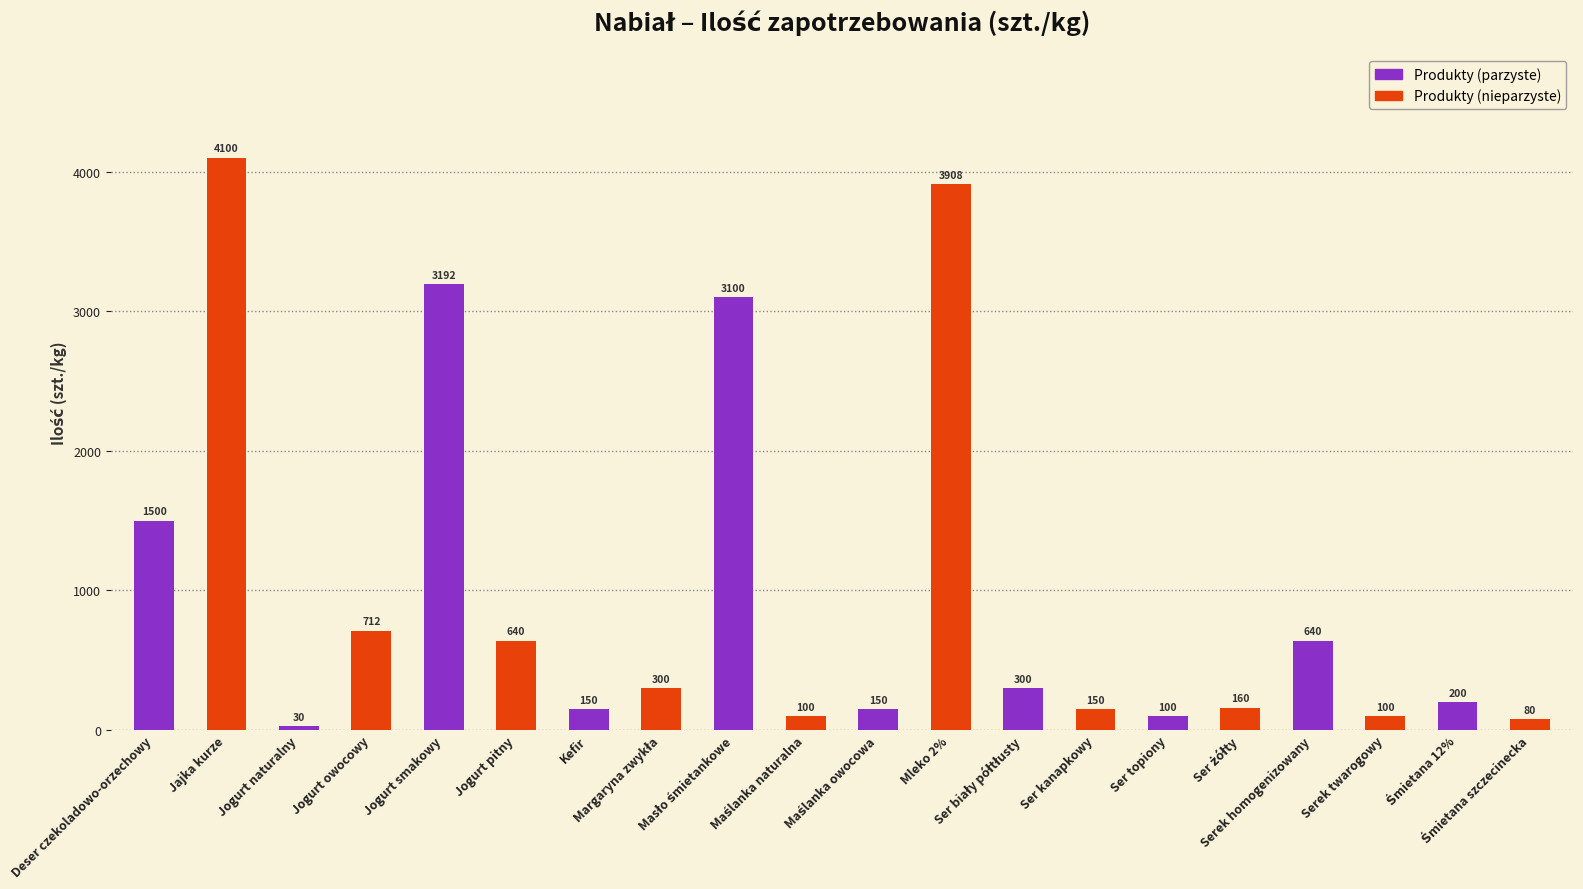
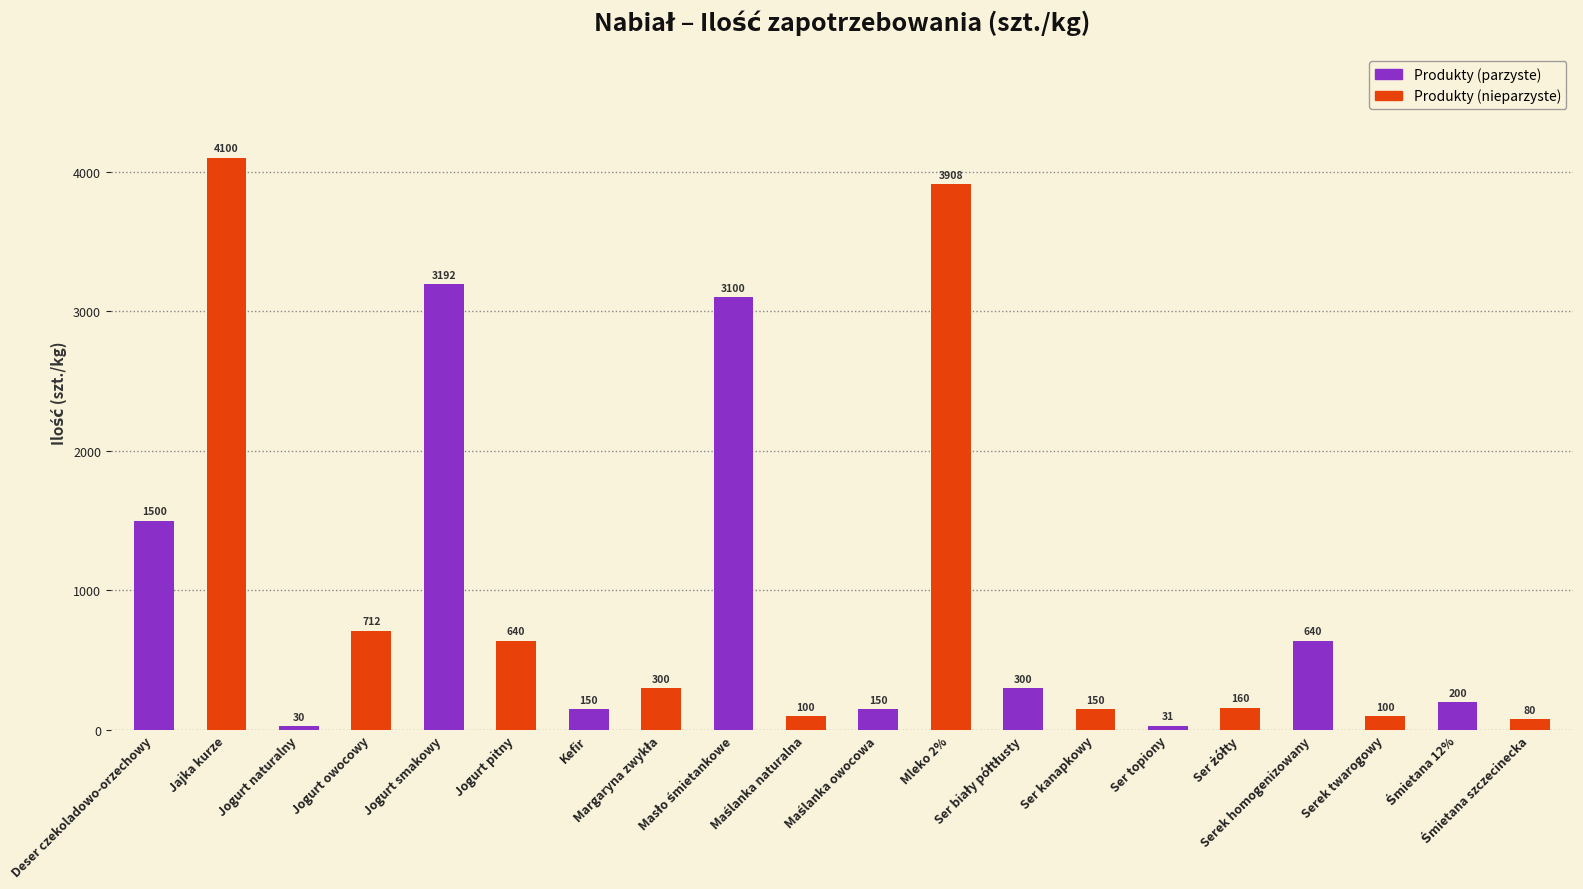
Ser topiony: 100 -> 31
